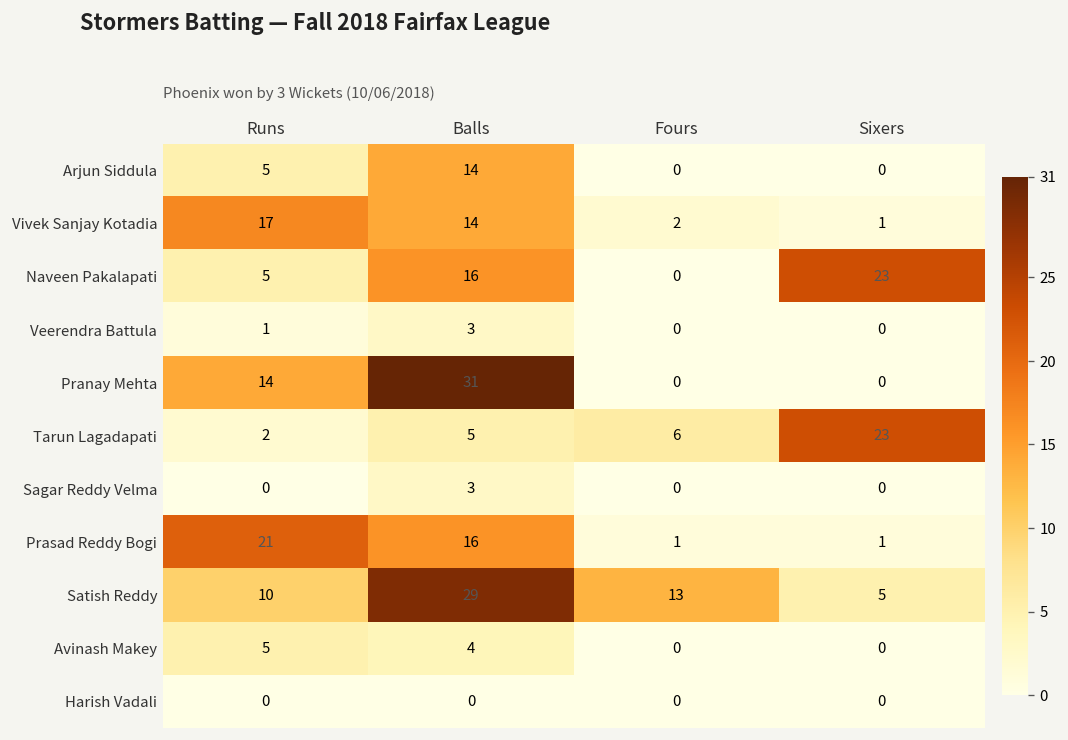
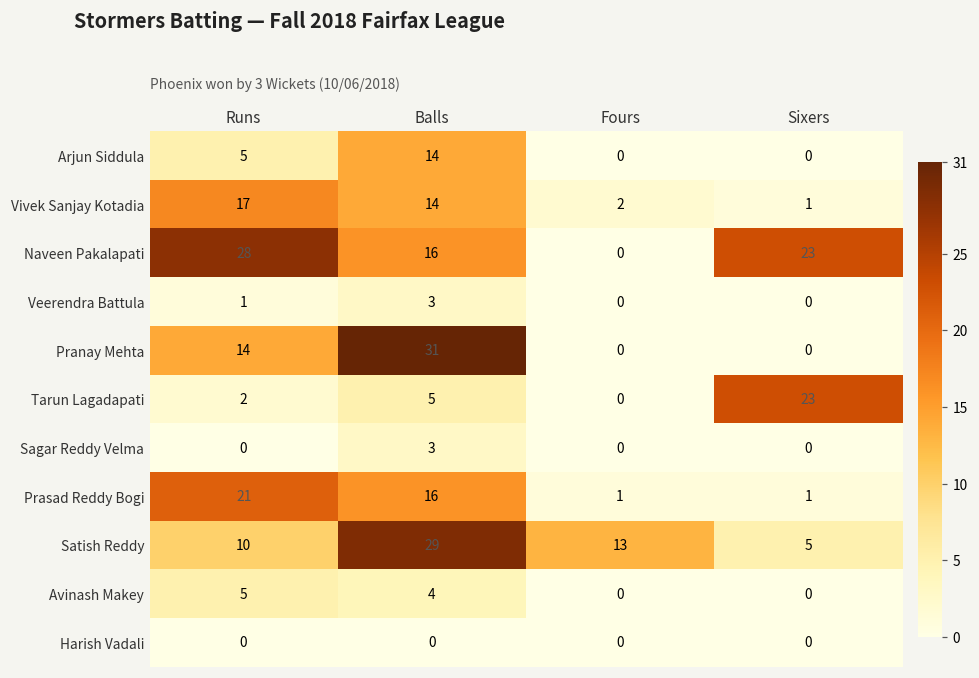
Naveen Pakalapati, Runs: 5 -> 28
Tarun Lagadapati, Fours: 6 -> 0
